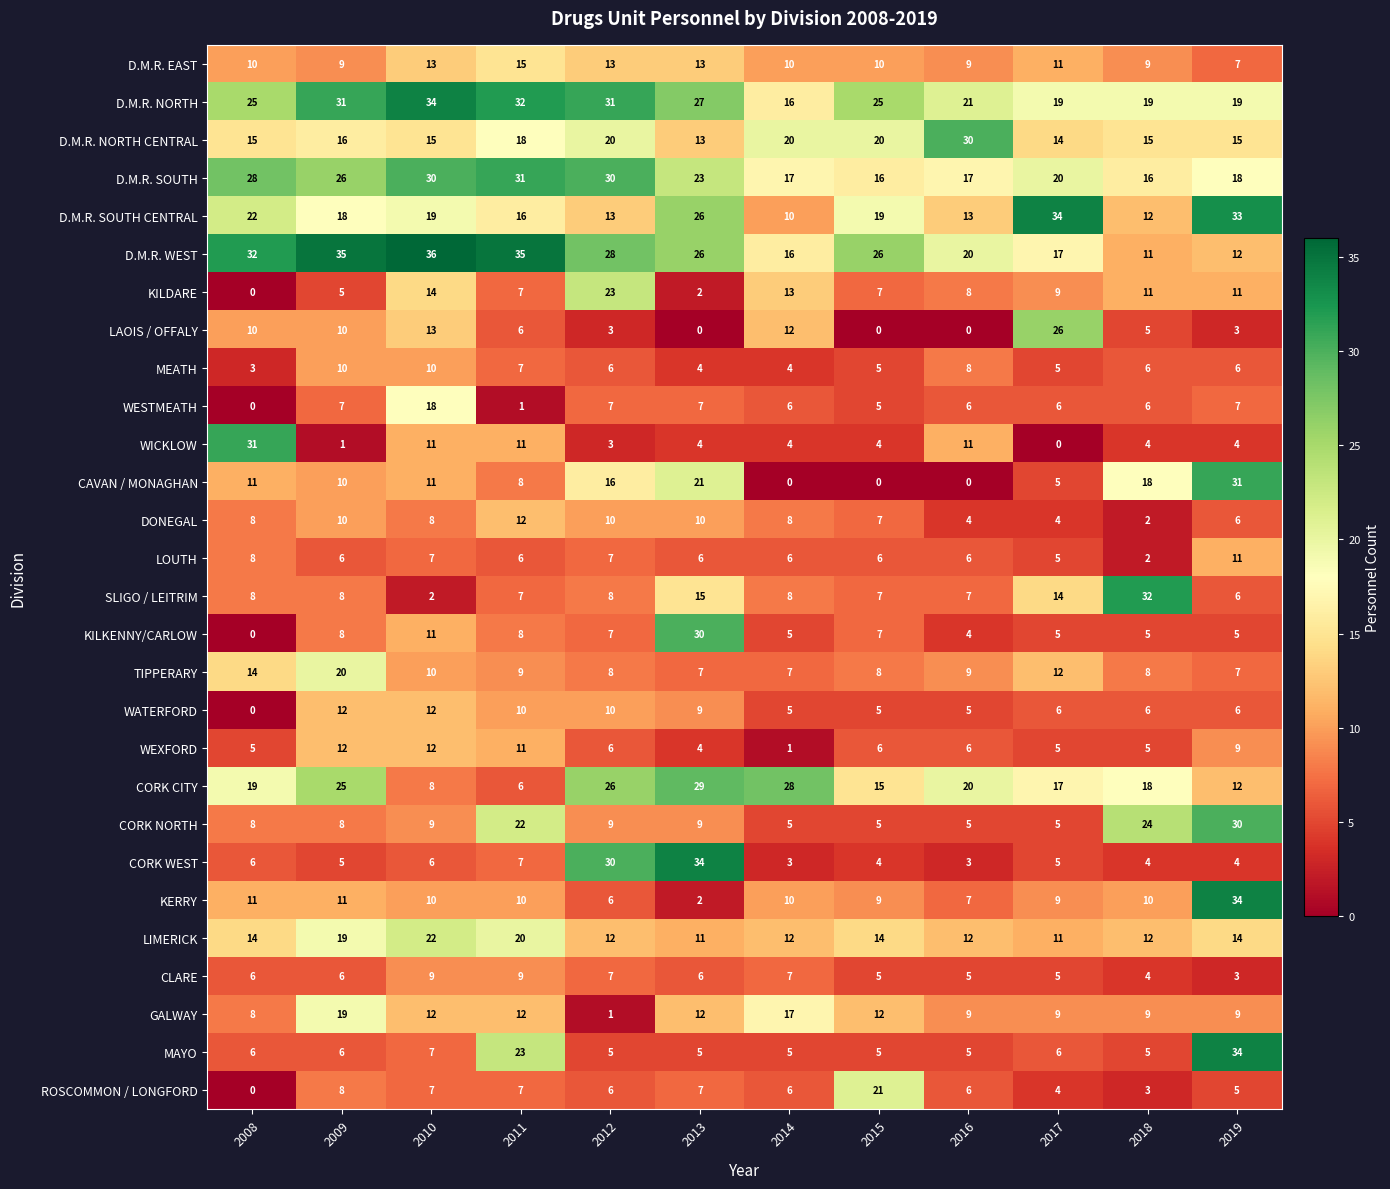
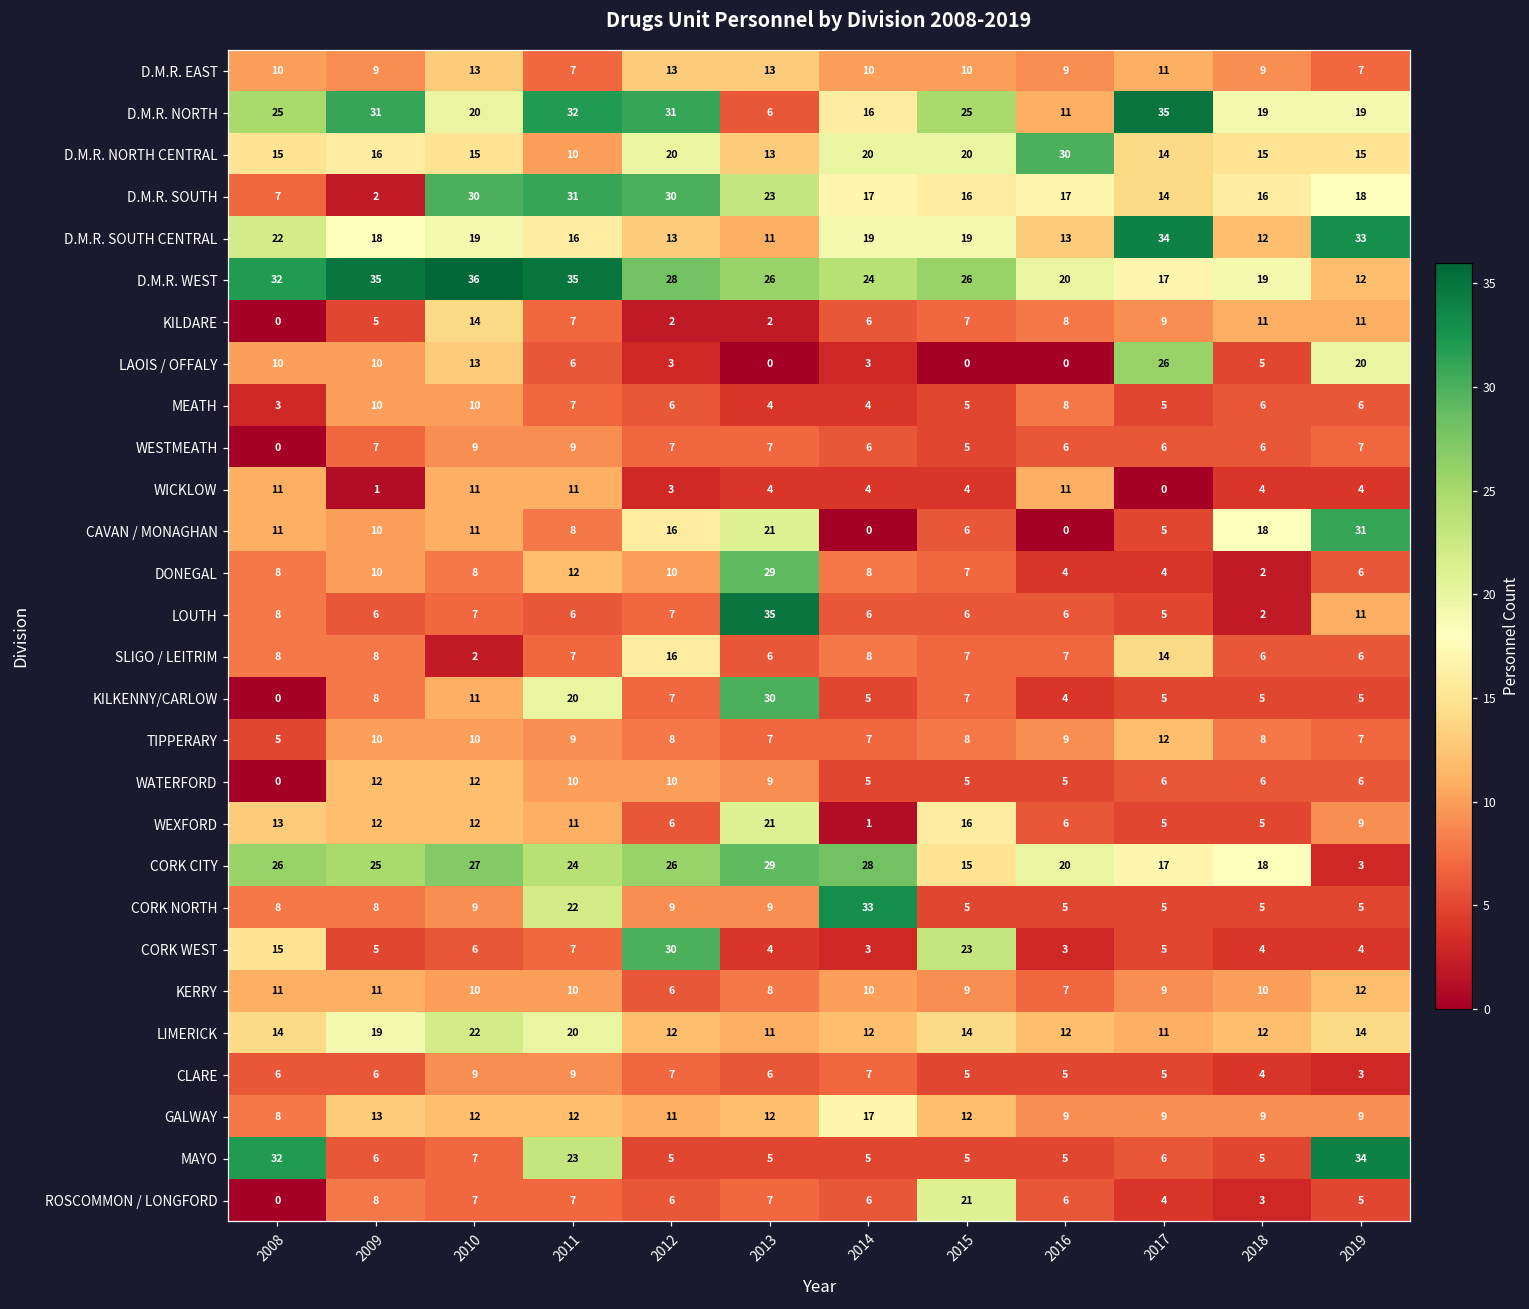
D.M.R. EAST, 2011: 15 -> 7
D.M.R. NORTH, 2010: 34 -> 20
D.M.R. NORTH, 2013: 27 -> 6
D.M.R. NORTH, 2016: 21 -> 11
D.M.R. NORTH, 2017: 19 -> 35
D.M.R. NORTH CENTRAL, 2011: 18 -> 10
D.M.R. SOUTH, 2008: 28 -> 7
D.M.R. SOUTH, 2009: 26 -> 2
D.M.R. SOUTH, 2017: 20 -> 14
D.M.R. SOUTH CENTRAL, 2013: 26 -> 11
D.M.R. SOUTH CENTRAL, 2014: 10 -> 19
D.M.R. WEST, 2014: 16 -> 24
D.M.R. WEST, 2018: 11 -> 19
KILDARE, 2012: 23 -> 2
KILDARE, 2014: 13 -> 6
LAOIS / OFFALY, 2014: 12 -> 3
LAOIS / OFFALY, 2019: 3 -> 20
WESTMEATH, 2010: 18 -> 9
WESTMEATH, 2011: 1 -> 9
WICKLOW, 2008: 31 -> 11
CAVAN / MONAGHAN, 2015: 0 -> 6
DONEGAL, 2013: 10 -> 29
LOUTH, 2013: 6 -> 35
SLIGO / LEITRIM, 2012: 8 -> 16
SLIGO / LEITRIM, 2013: 15 -> 6
SLIGO / LEITRIM, 2018: 32 -> 6
KILKENNY/CARLOW, 2011: 8 -> 20
TIPPERARY, 2008: 14 -> 5
TIPPERARY, 2009: 20 -> 10
WEXFORD, 2008: 5 -> 13
WEXFORD, 2013: 4 -> 21
WEXFORD, 2015: 6 -> 16
CORK CITY, 2008: 19 -> 26
CORK CITY, 2010: 8 -> 27
CORK CITY, 2011: 6 -> 24
CORK CITY, 2019: 12 -> 3
CORK NORTH, 2014: 5 -> 33
CORK NORTH, 2018: 24 -> 5
CORK NORTH, 2019: 30 -> 5
CORK WEST, 2008: 6 -> 15
CORK WEST, 2013: 34 -> 4
CORK WEST, 2015: 4 -> 23
KERRY, 2013: 2 -> 8
KERRY, 2019: 34 -> 12
GALWAY, 2009: 19 -> 13
GALWAY, 2012: 1 -> 11
MAYO, 2008: 6 -> 32
